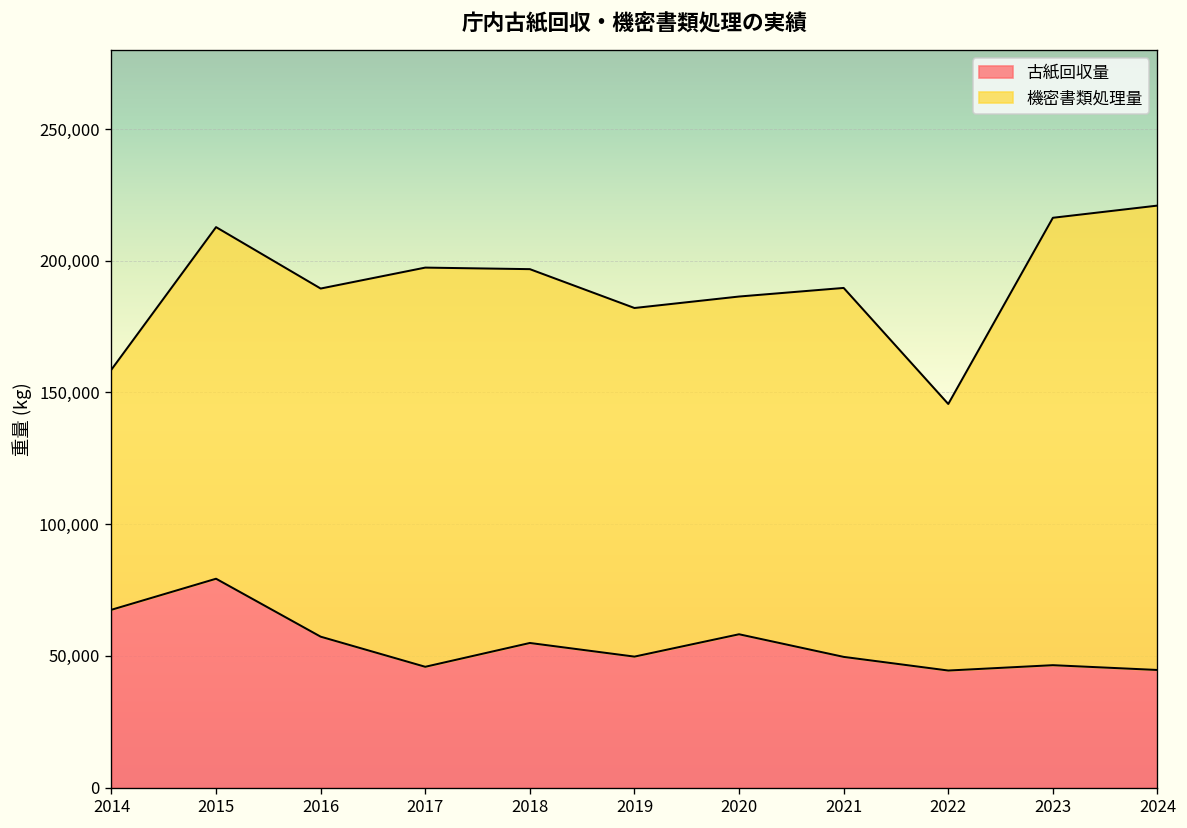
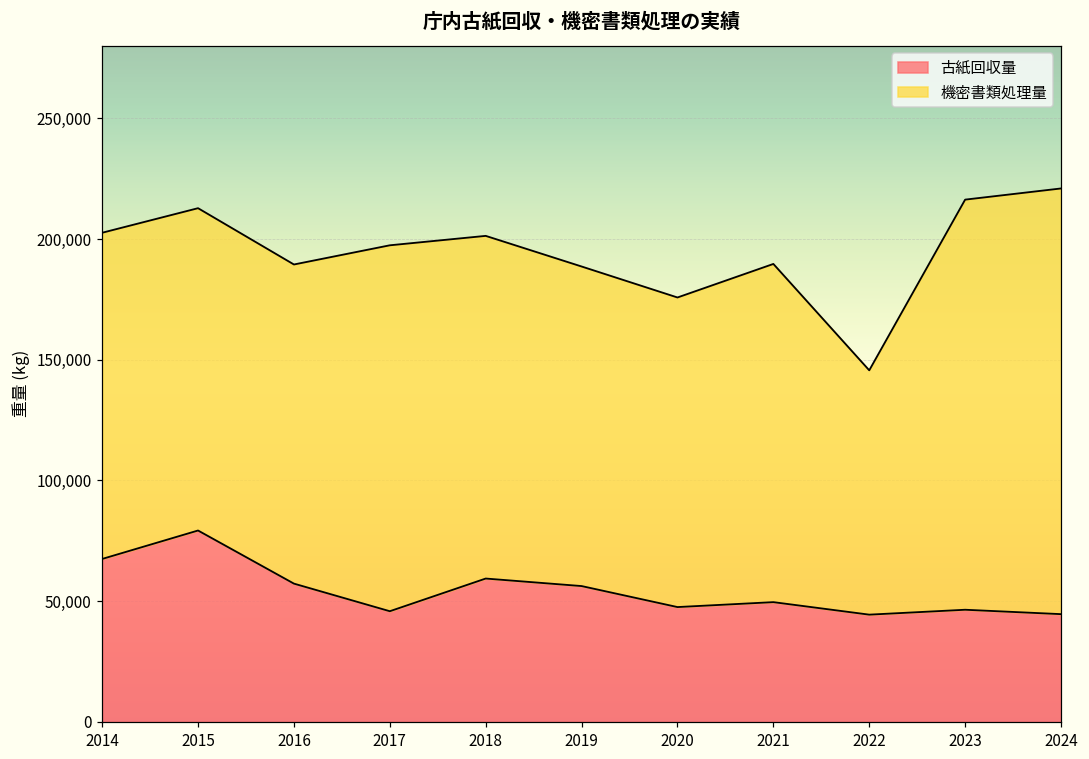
機密書類処理量, 2014: 91,000 -> 135,000
古紙回収量, 2018: 55,000 -> 59,000
古紙回収量, 2019: 50,000 -> 56,000
古紙回収量, 2020: 58,000 -> 48,000
